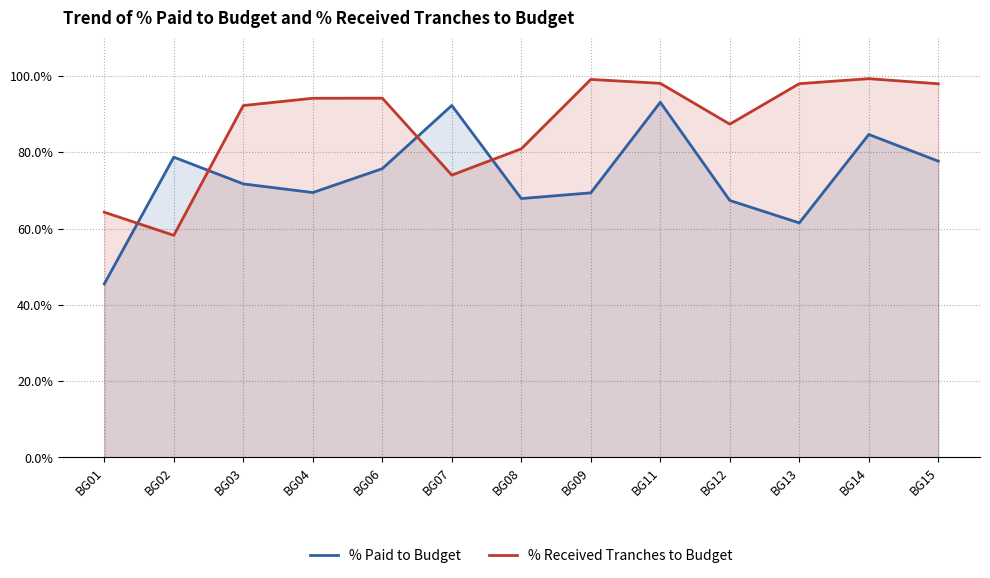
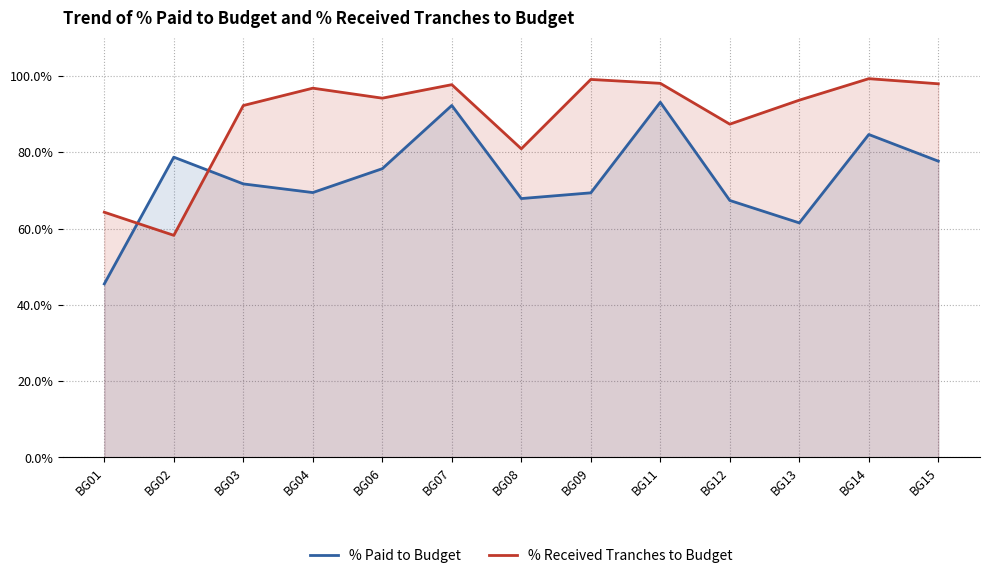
% Received Tranches to Budget, BG04: 94% -> 97%
% Received Tranches to Budget, BG07: 74% -> 98%
% Received Tranches to Budget, BG13: 98% -> 94%
